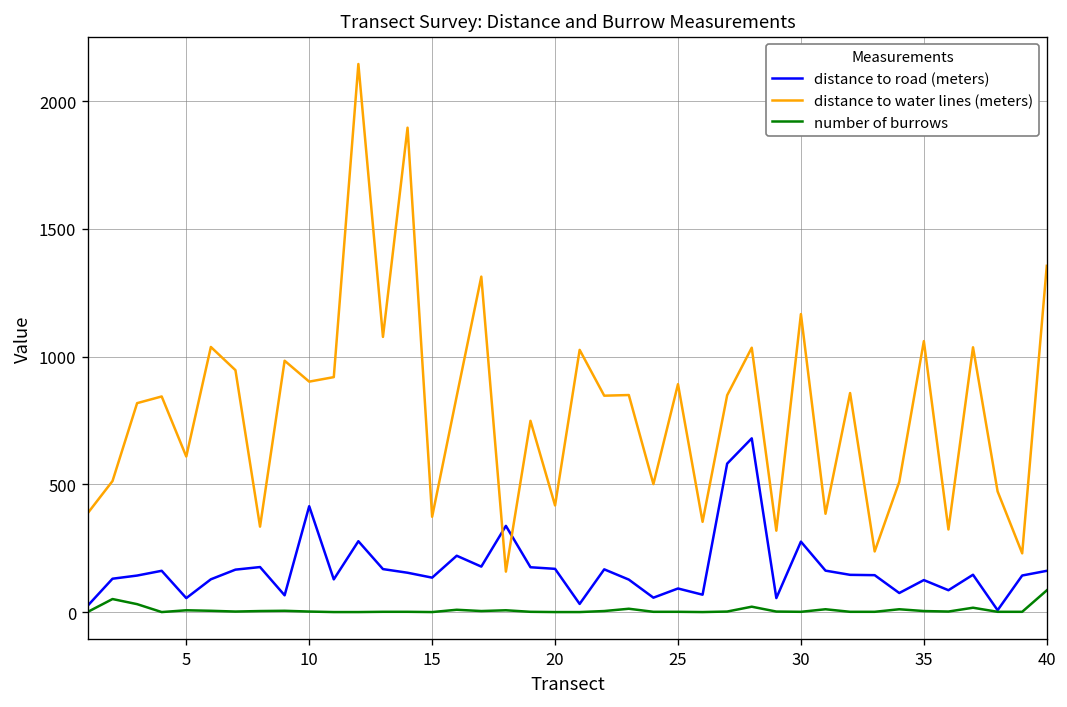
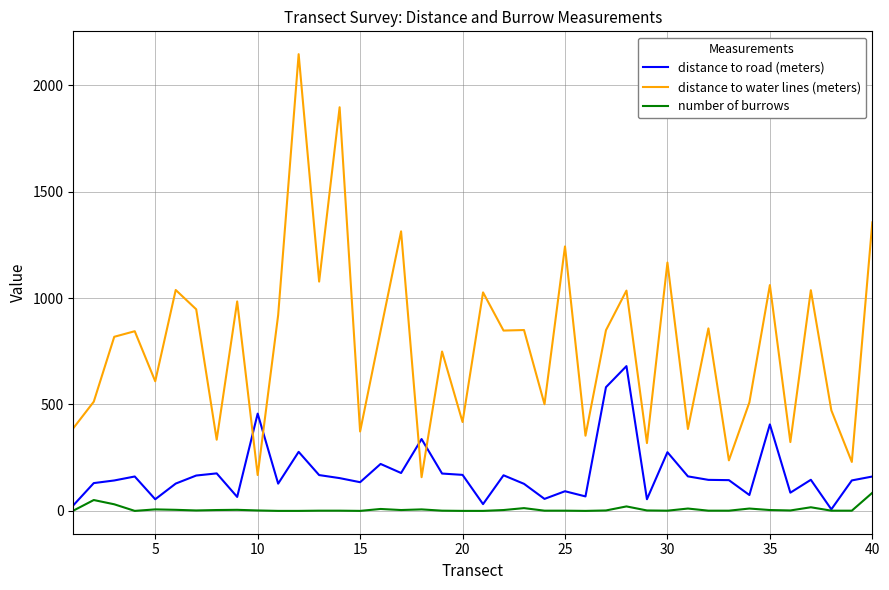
distance to road (meters), 10: 410 -> 460
distance to water lines (meters), 10: 900 -> 170
distance to water lines (meters), 25: 890 -> 1240
distance to road (meters), 35: 130 -> 410
